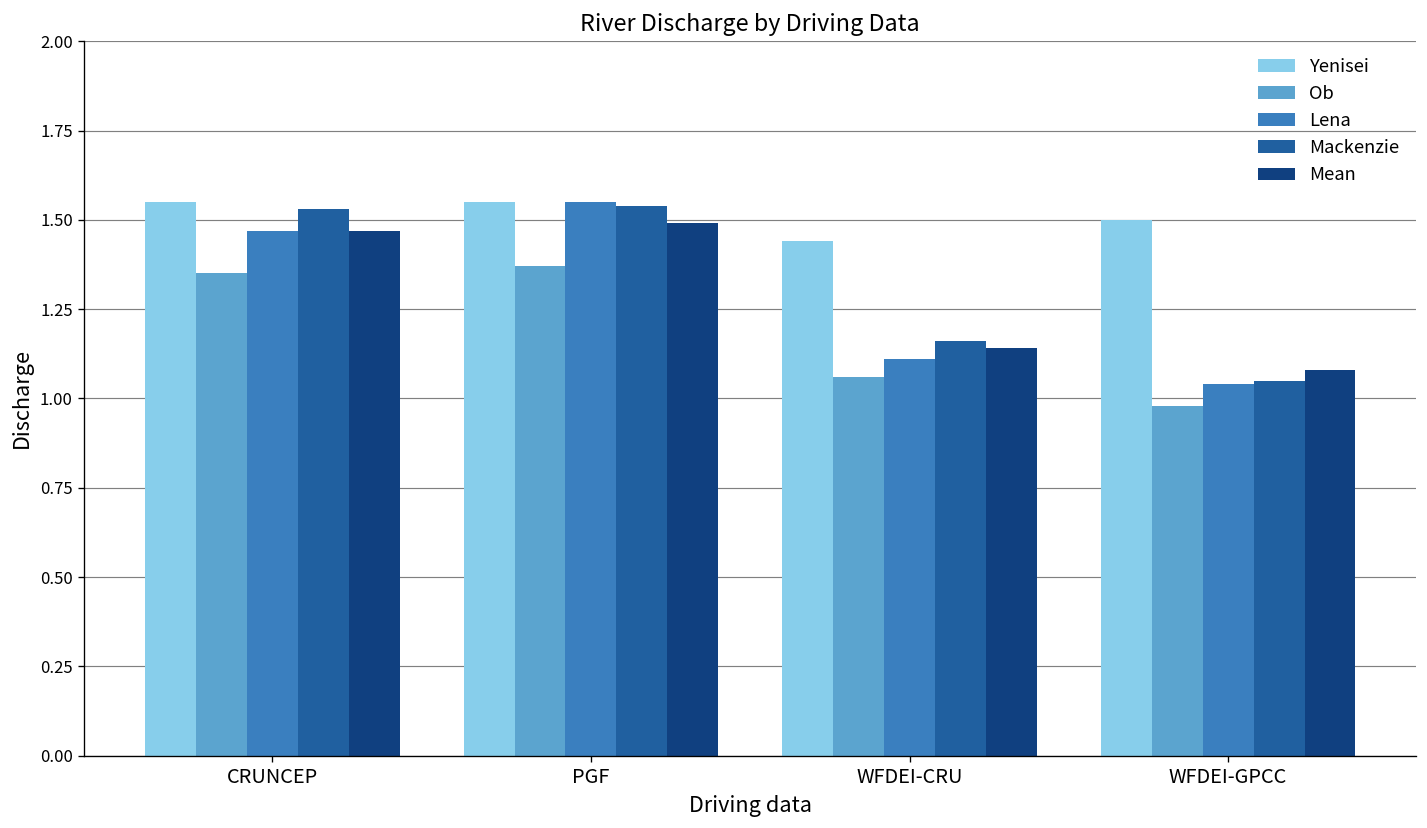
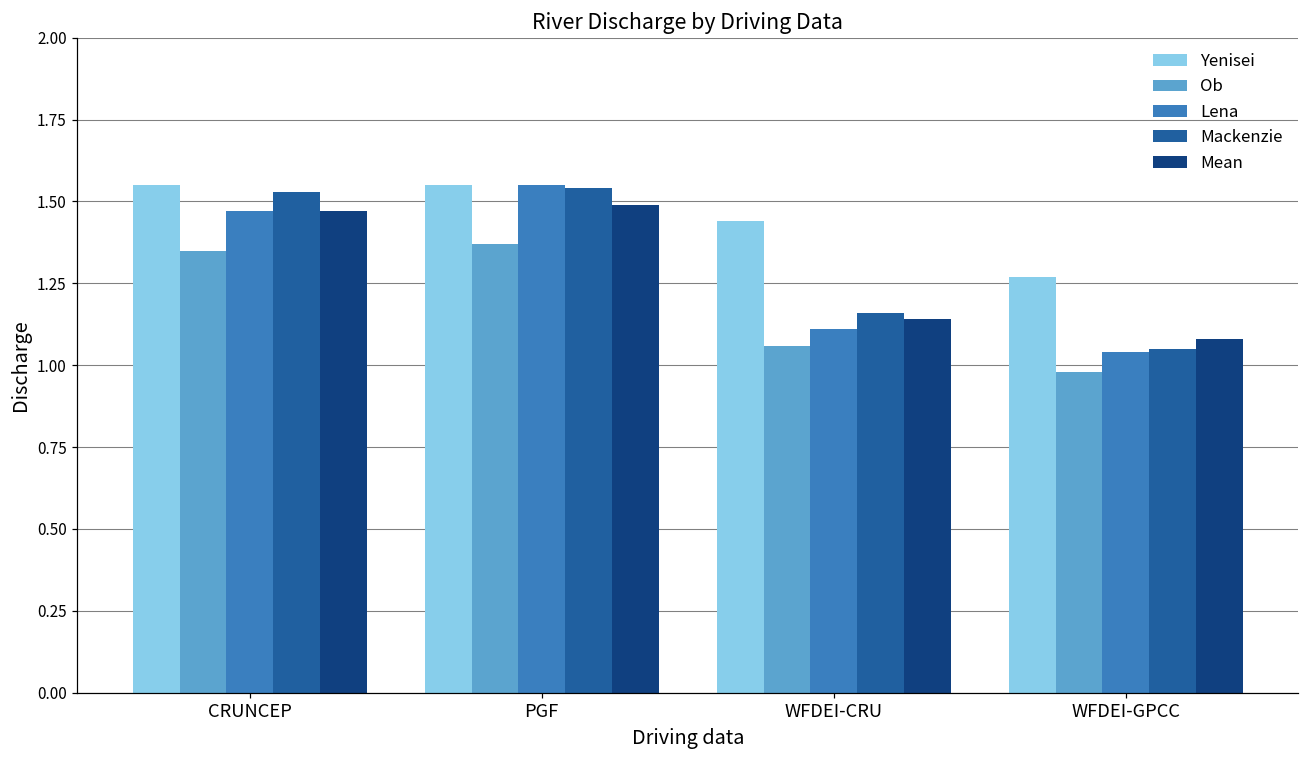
Yenisei, WFDEI-GPCC: 1.50 -> 1.27
